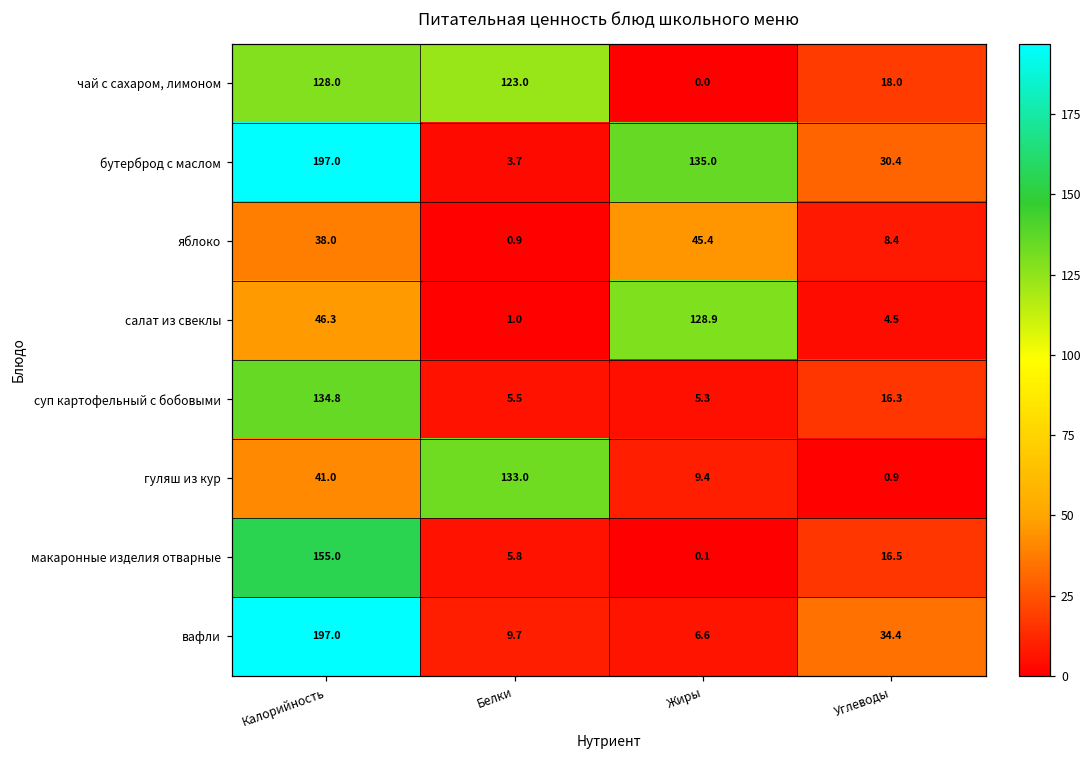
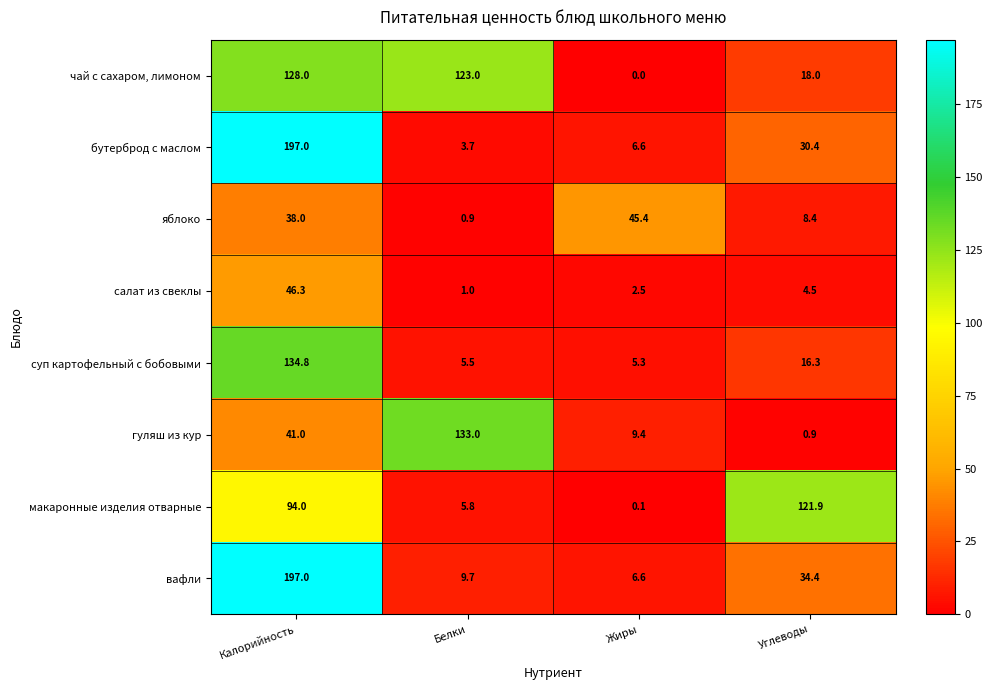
бутерброд с маслом, Жиры: 135.0 -> 6.6
салат из свеклы, Жиры: 128.9 -> 2.5
макаронные изделия отварные, Калорийность: 155.0 -> 94.0
макаронные изделия отварные, Углеводы: 16.5 -> 121.9
